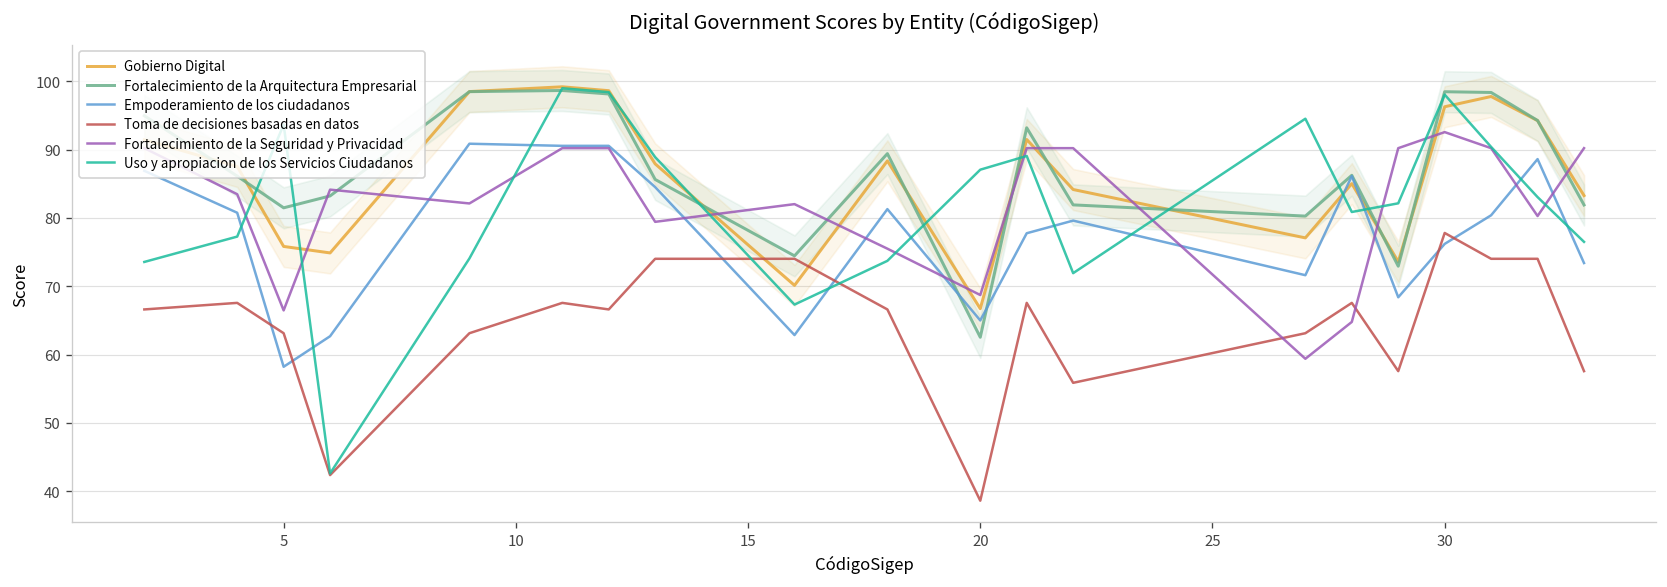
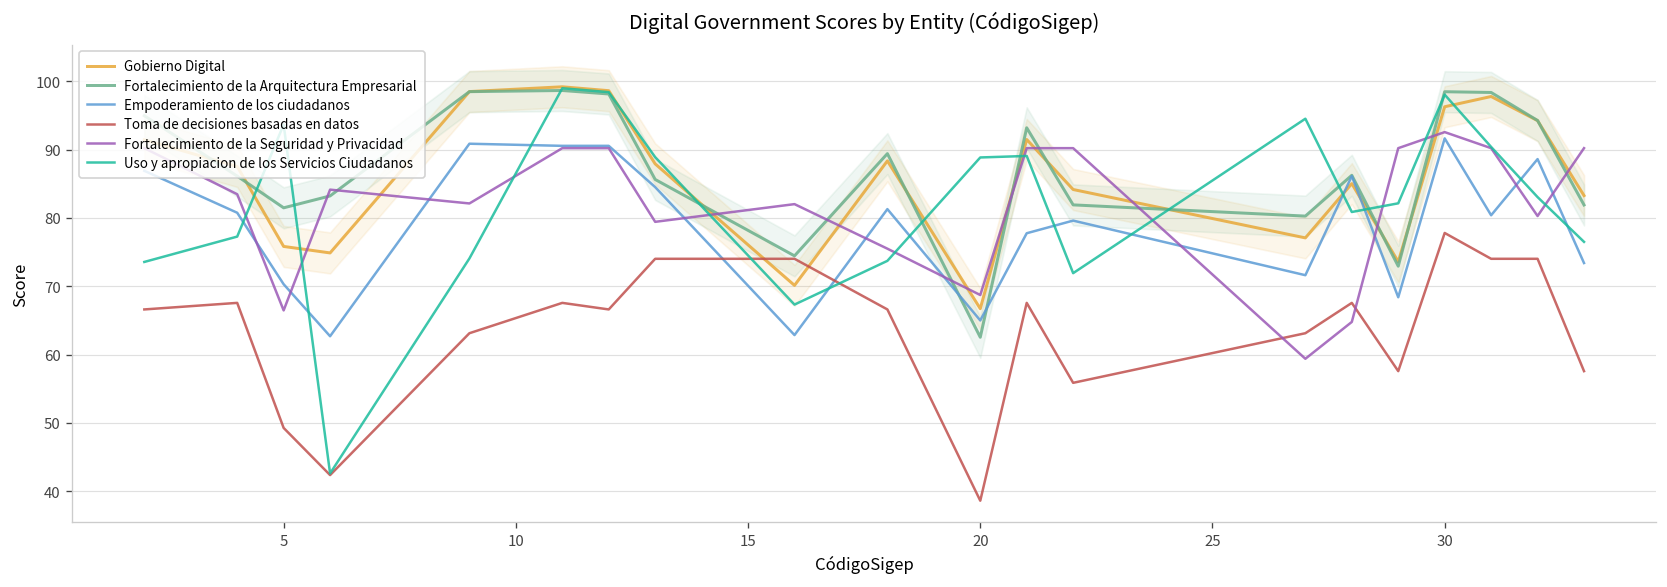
Empoderamiento de los ciudadanos, 5: 58 -> 70
Toma de decisiones basadas en datos, 5: 63 -> 49
Uso y apropiacion de los Servicios Ciudadanos, 20: 87 -> 89
Empoderamiento de los ciudadanos, 30: 76 -> 92
